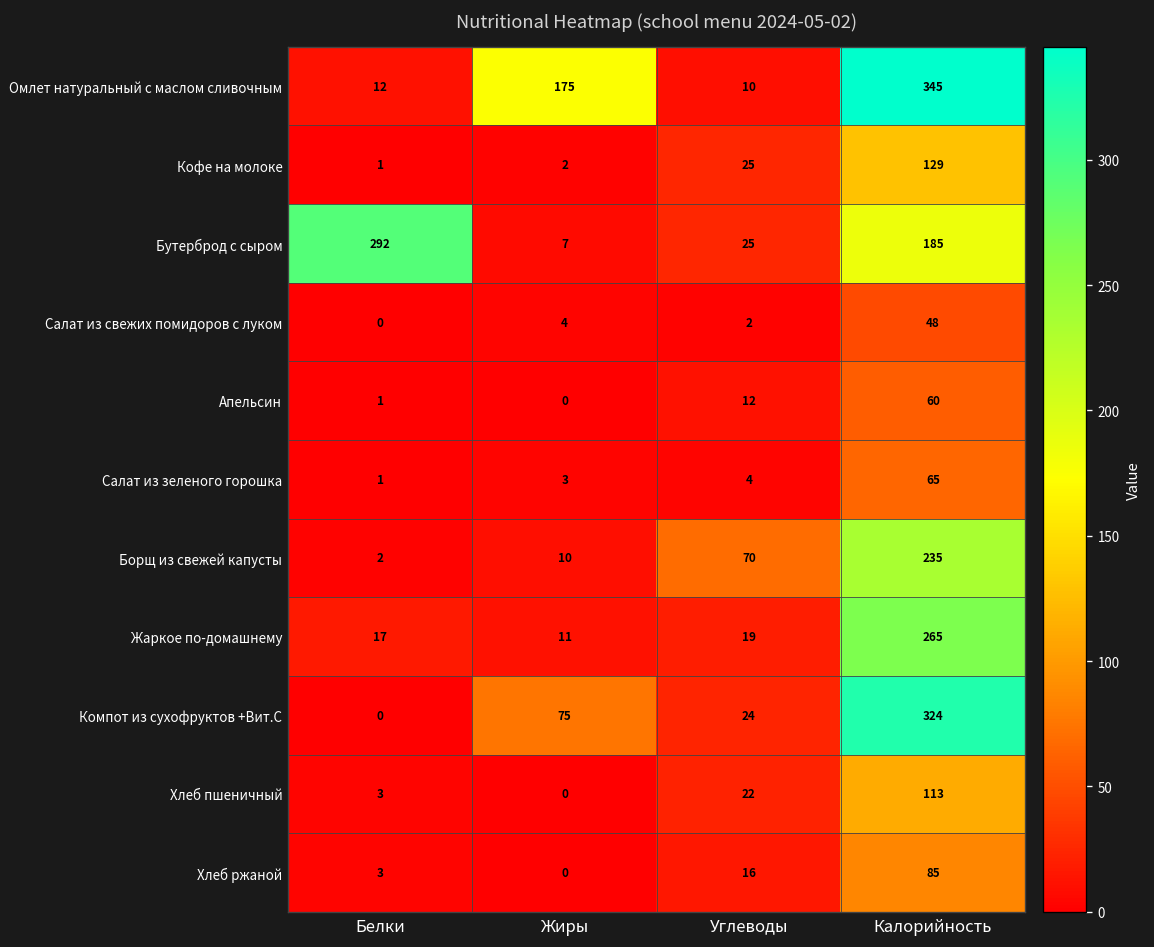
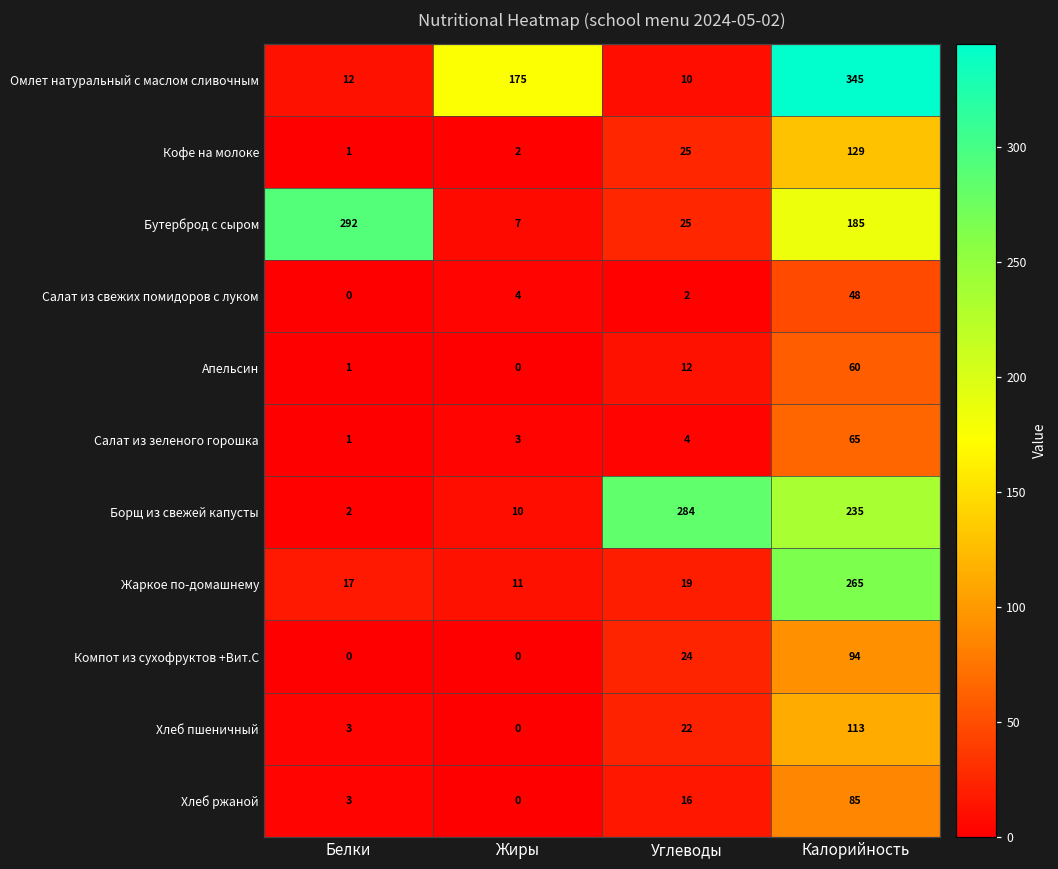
Борщ из свежей капусты, Углеводы: 70 -> 284
Компот из сухофруктов +Вит.С, Жиры: 75 -> 0
Компот из сухофруктов +Вит.С, Калорийность: 324 -> 94
